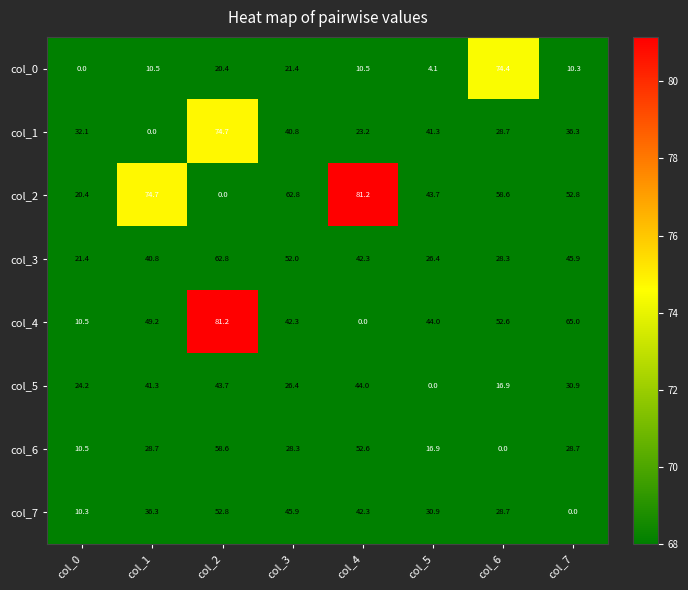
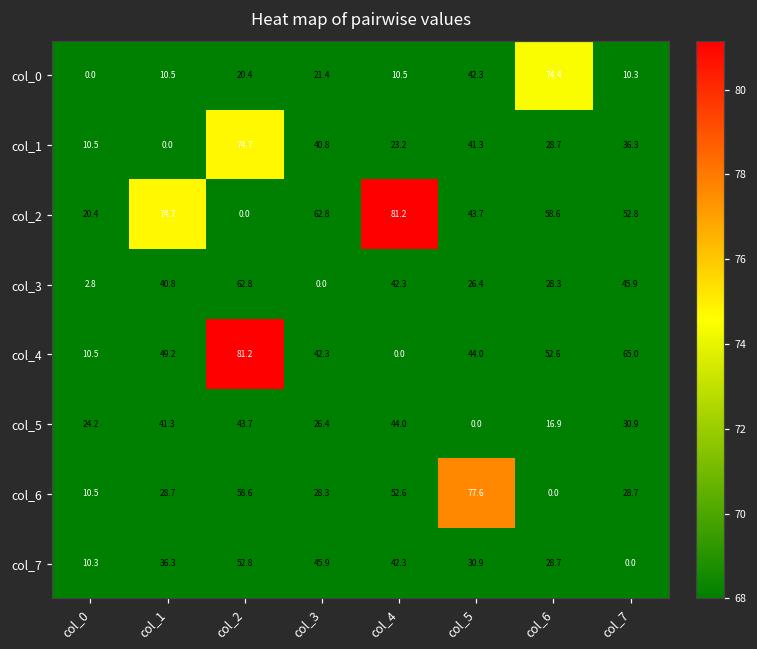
col_0, col_5: 4.1 -> 42.3
col_1, col_0: 32.1 -> 10.5
col_3, col_0: 21.4 -> 2.8
col_3, col_3: 52.0 -> 0.0
col_6, col_5: 16.9 -> 77.6
